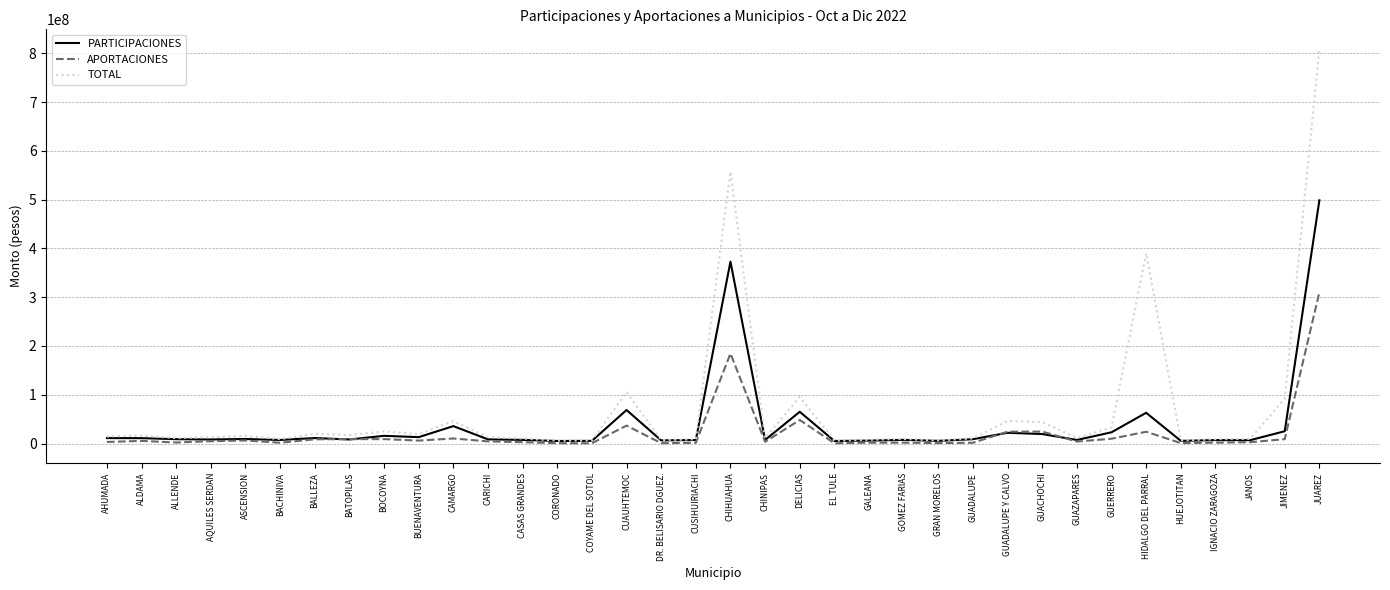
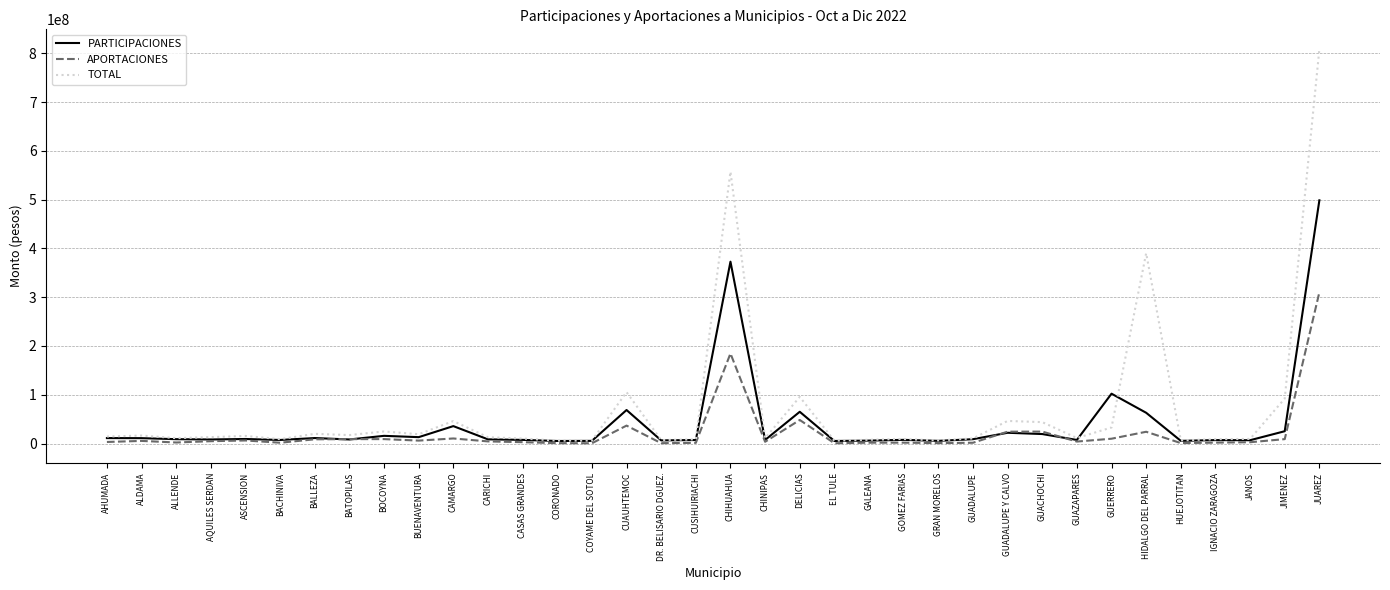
PARTICIPACIONES, GUERRERO: 20000000 -> 100000000
